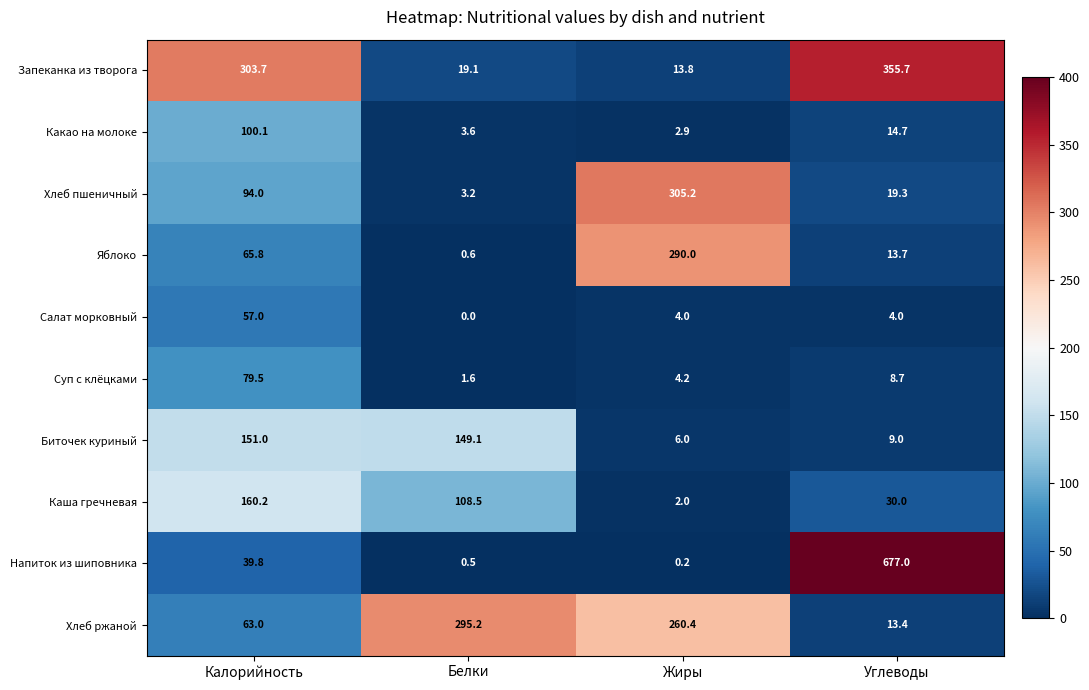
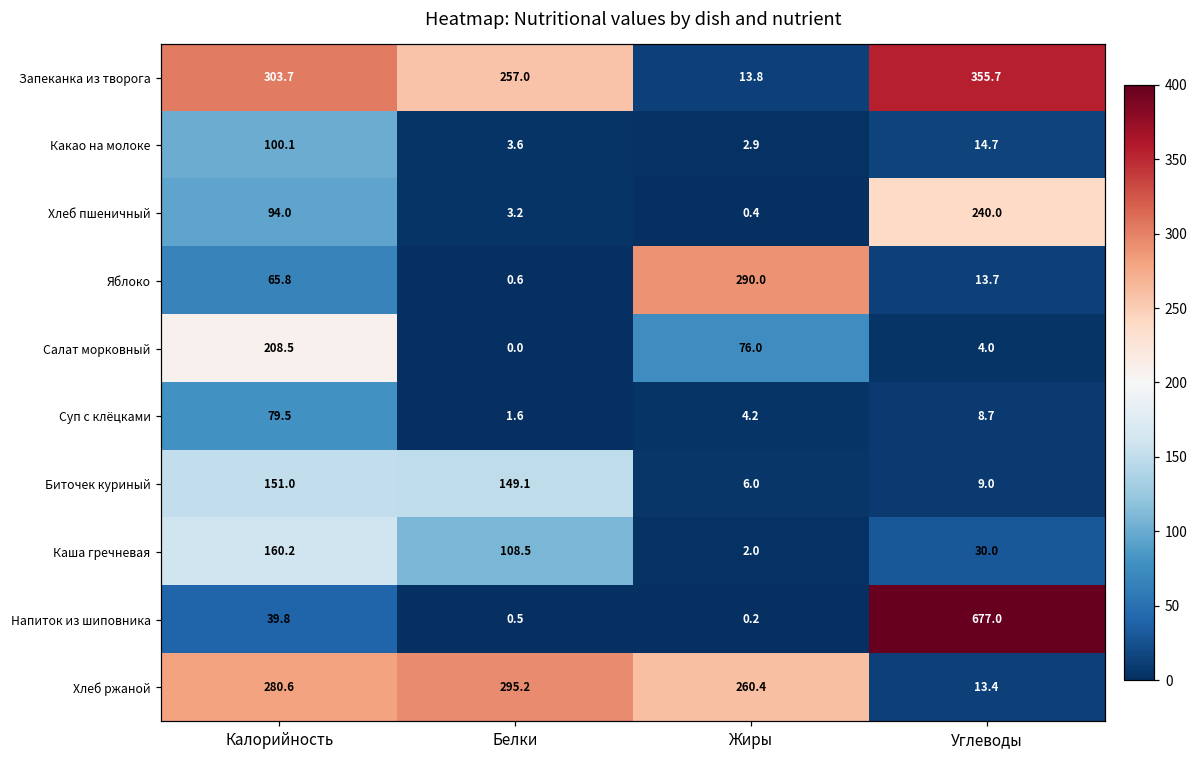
Запеканка из творога, Белки: 19.1 -> 257.0
Хлеб пшеничный, Жиры: 305.2 -> 0.4
Хлеб пшеничный, Углеводы: 19.3 -> 240.0
Салат морковный, Калорийность: 57.0 -> 208.5
Салат морковный, Жиры: 4.0 -> 76.0
Хлеб ржаной, Калорийность: 63.0 -> 280.6
